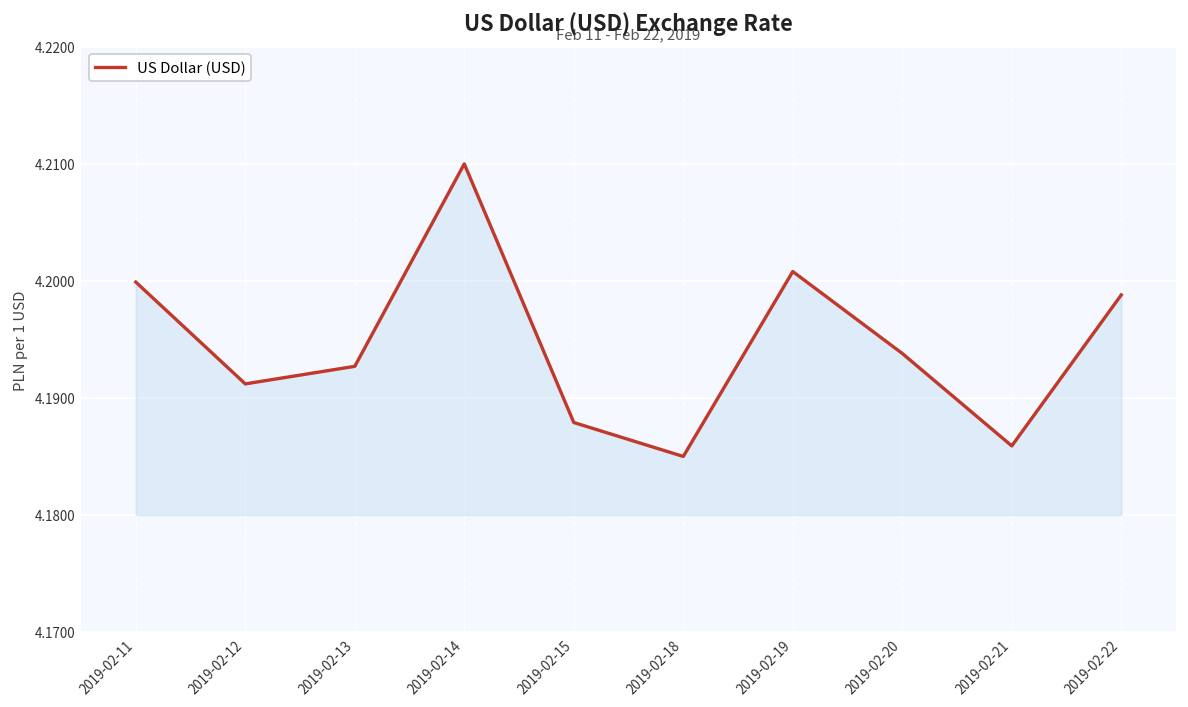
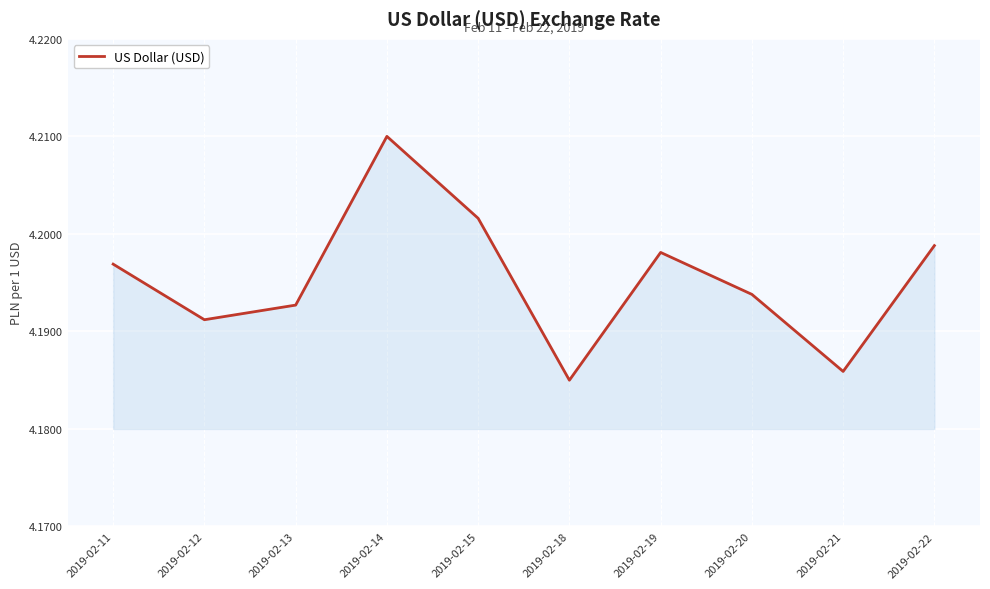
2019-02-11: 4.200 -> 4.197
2019-02-15: 4.188 -> 4.202
2019-02-19: 4.201 -> 4.198
